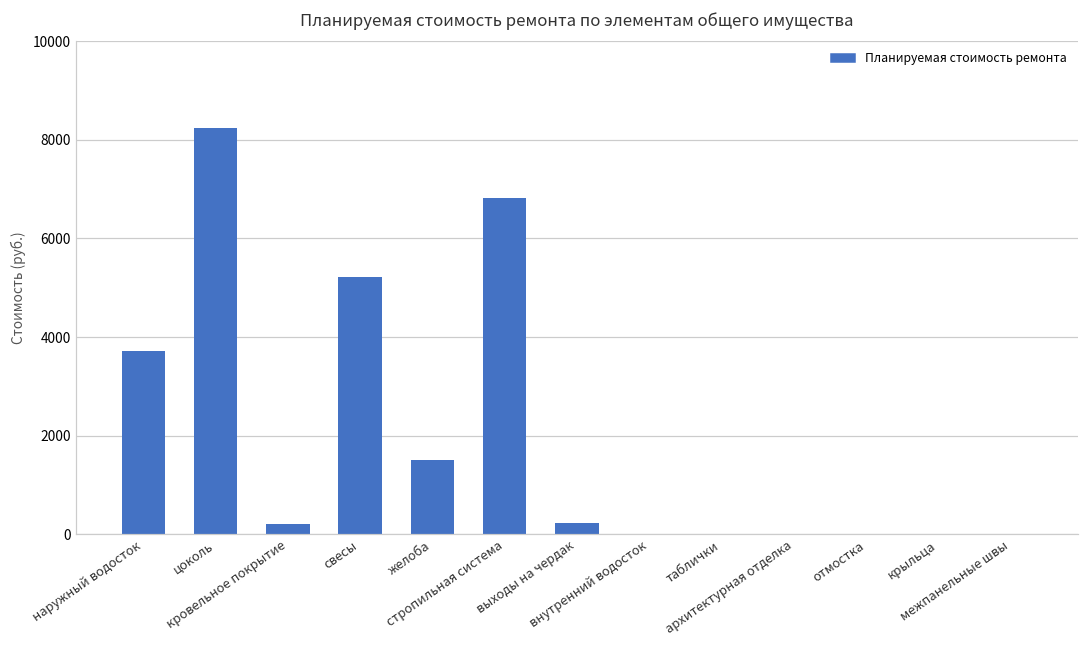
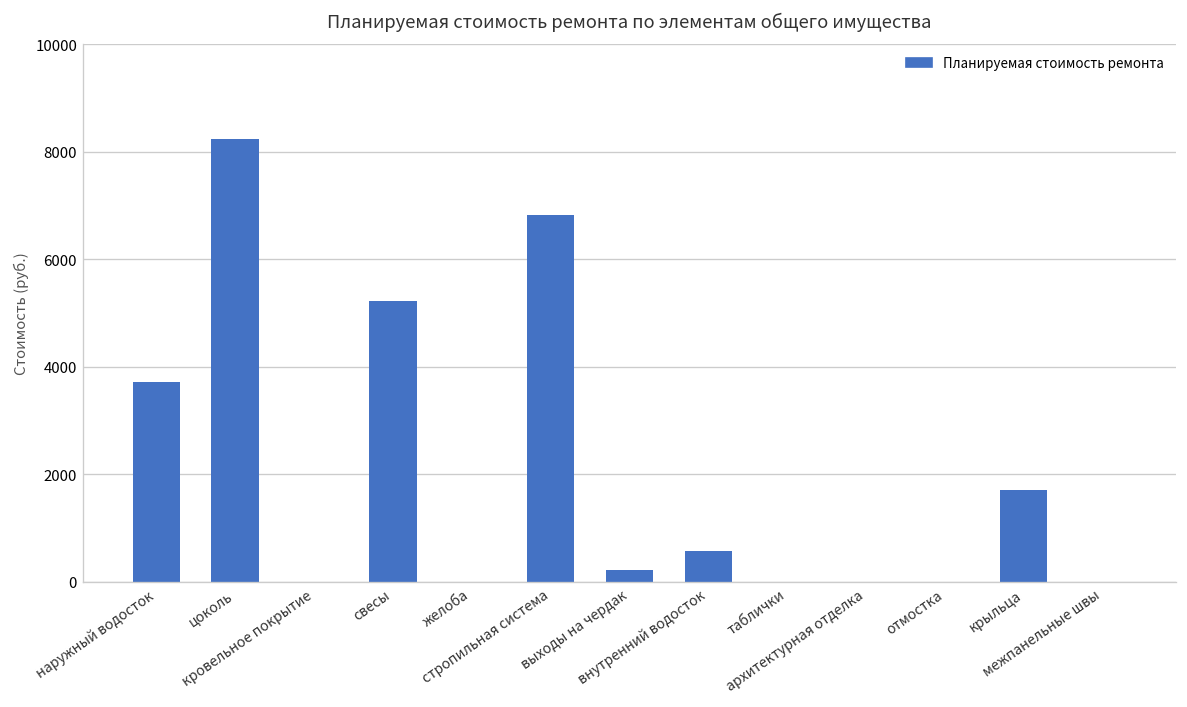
кровельное покрытие: 200 -> 0
желоба: 1500 -> 0
внутренний водосток: 0 -> 600
крыльца: 0 -> 1700
